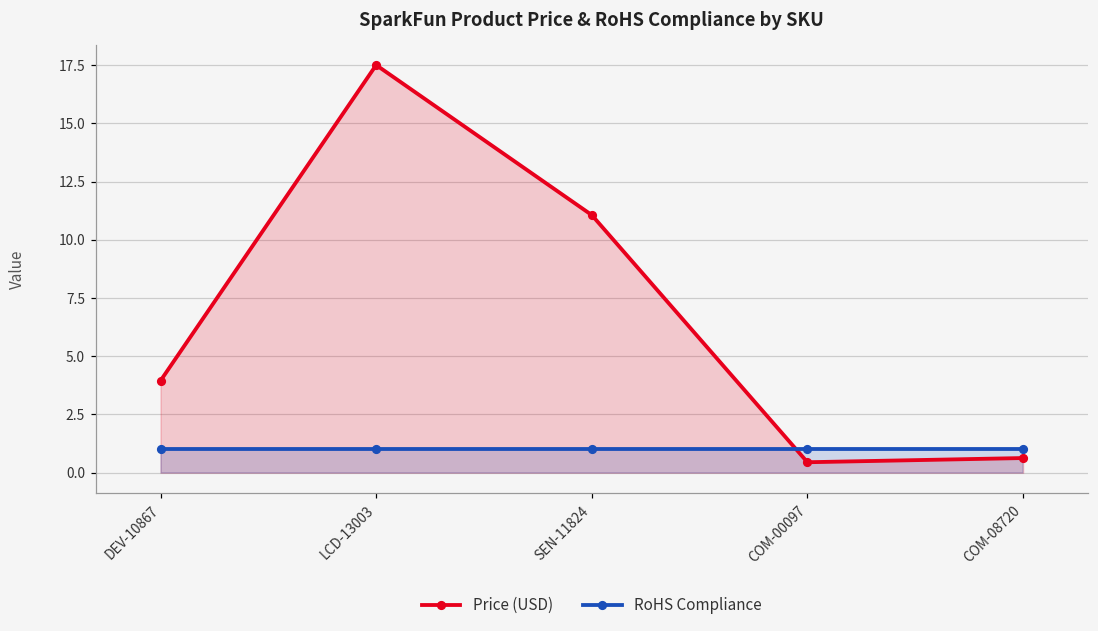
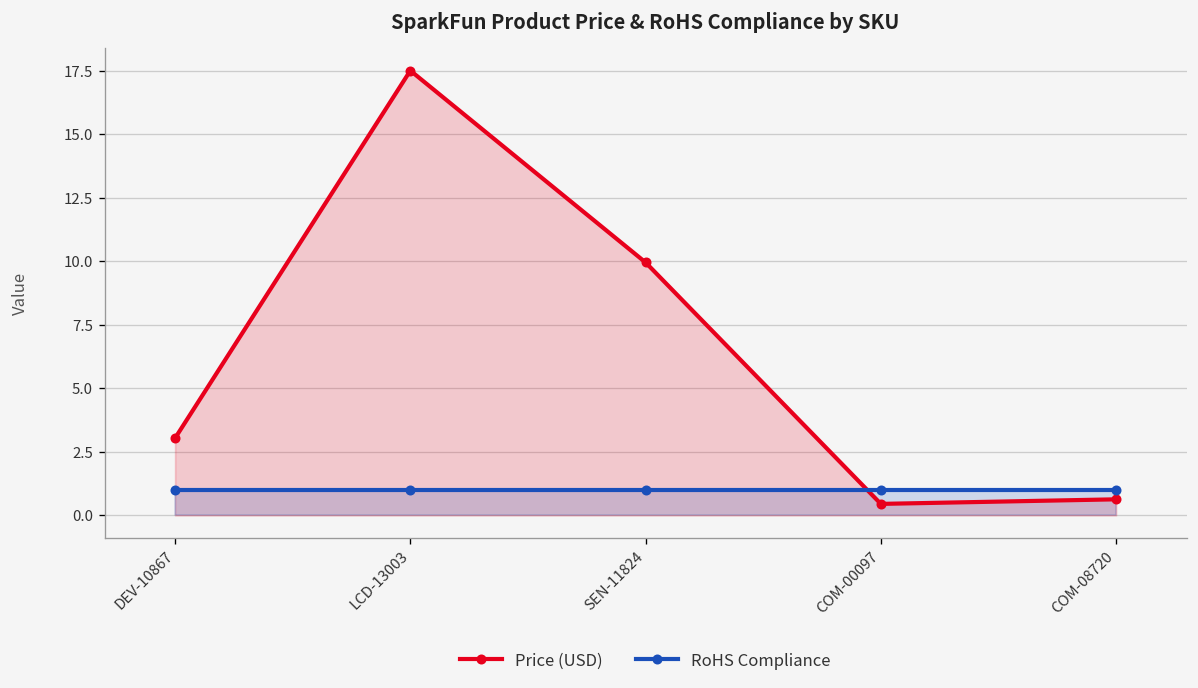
Price (USD), DEV-10867: 4.0 -> 3.0
Price (USD), SEN-11824: 11.1 -> 10.0
